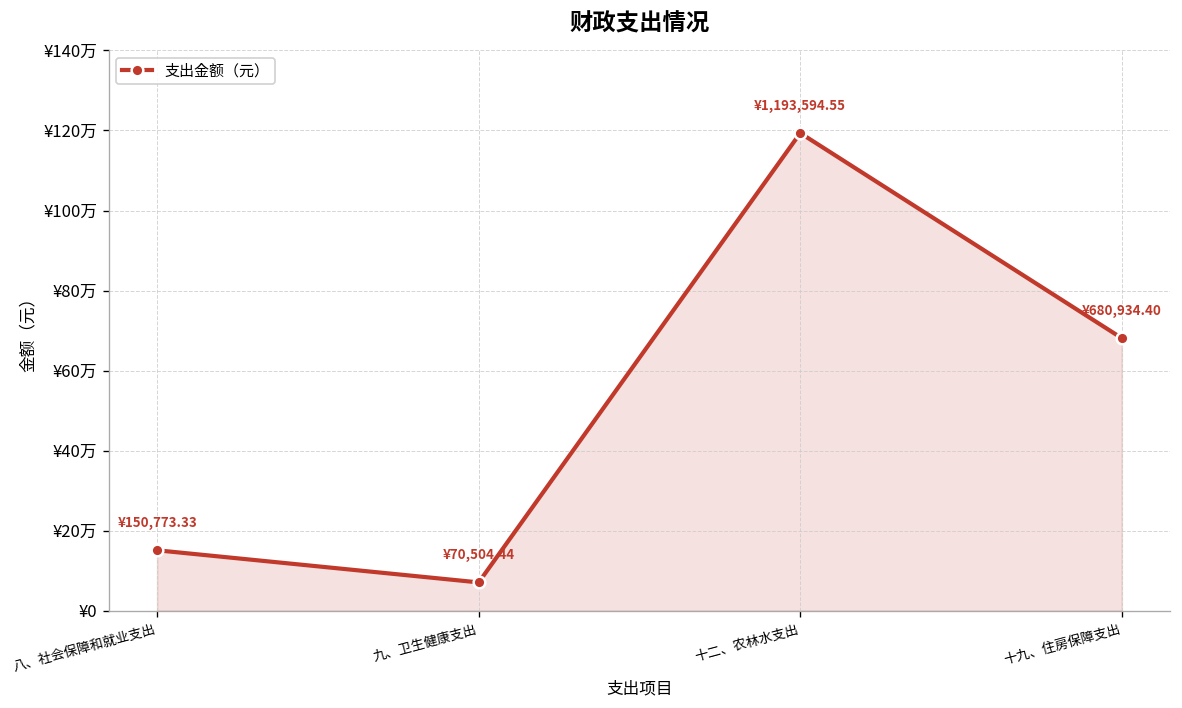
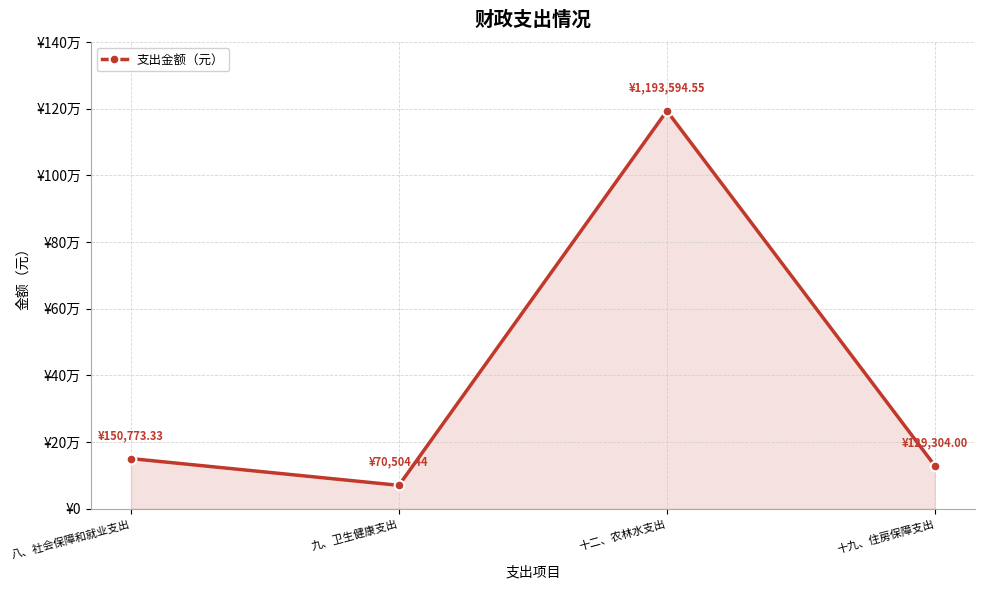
十九、住房保障支出: ¥680,934.40 -> ¥129,304.00
